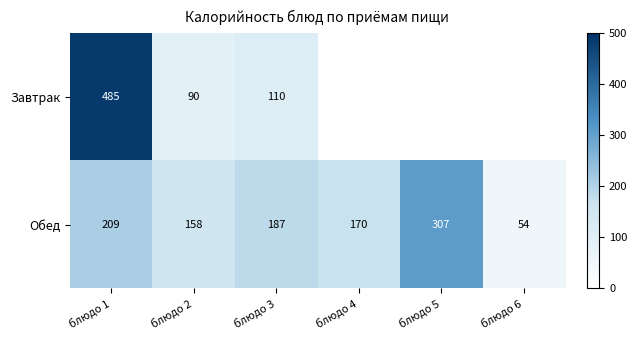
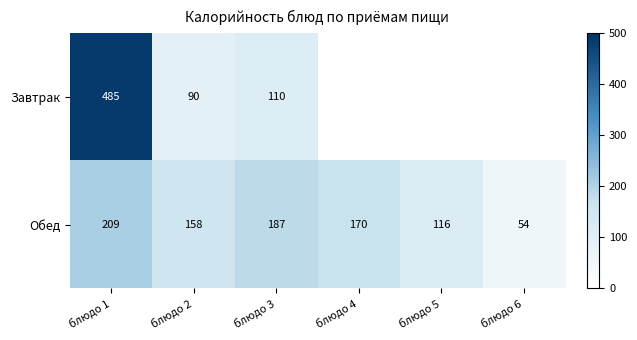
Обед, блюдо 5: 307 -> 116
